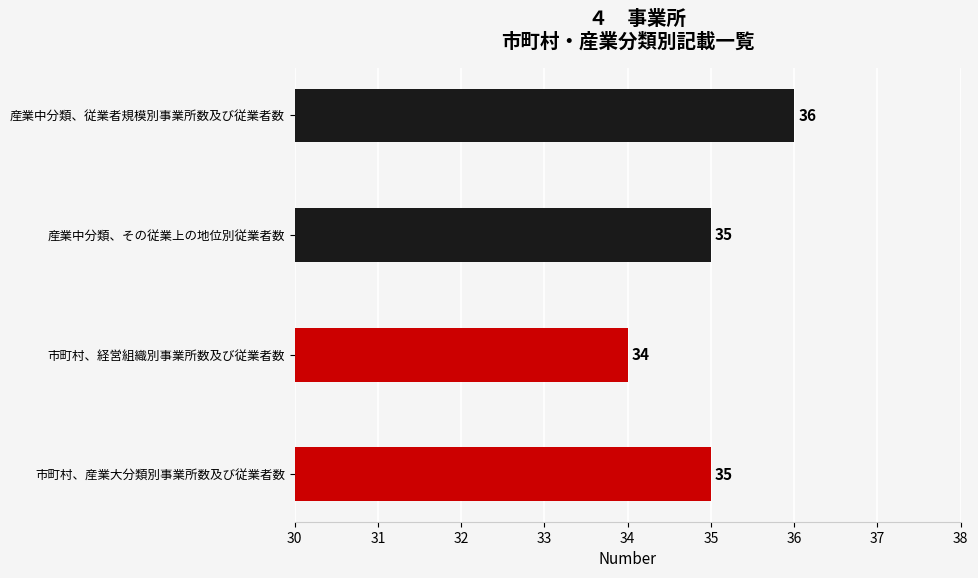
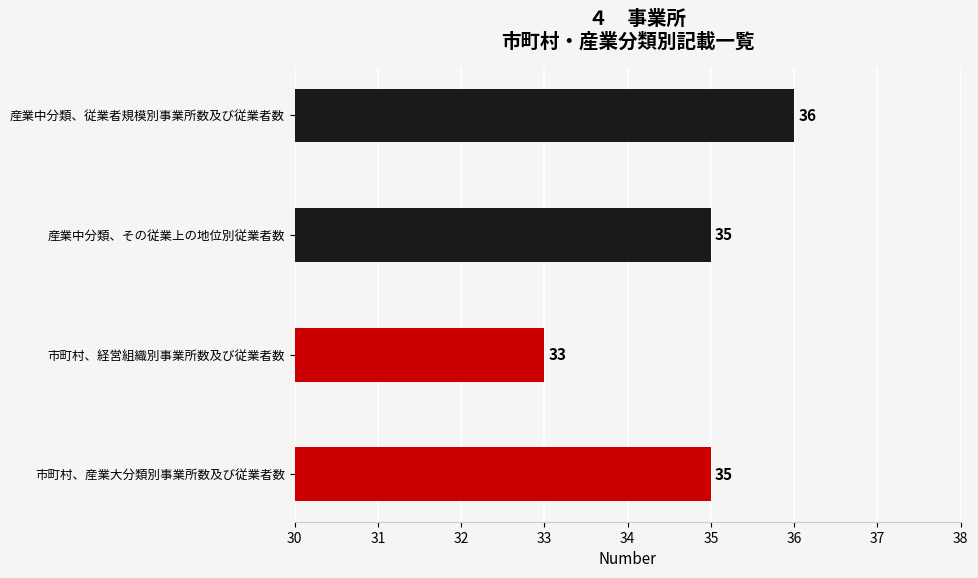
市町村、経営組織別事業所数及び従業者数: 34 -> 33
